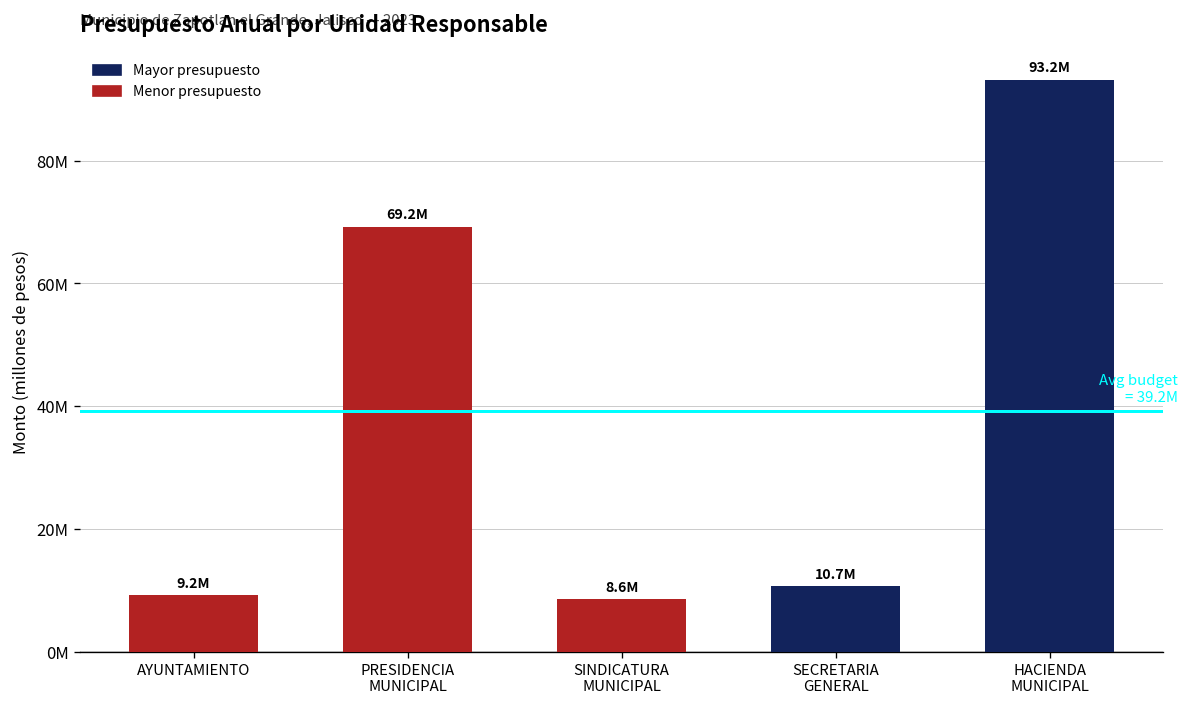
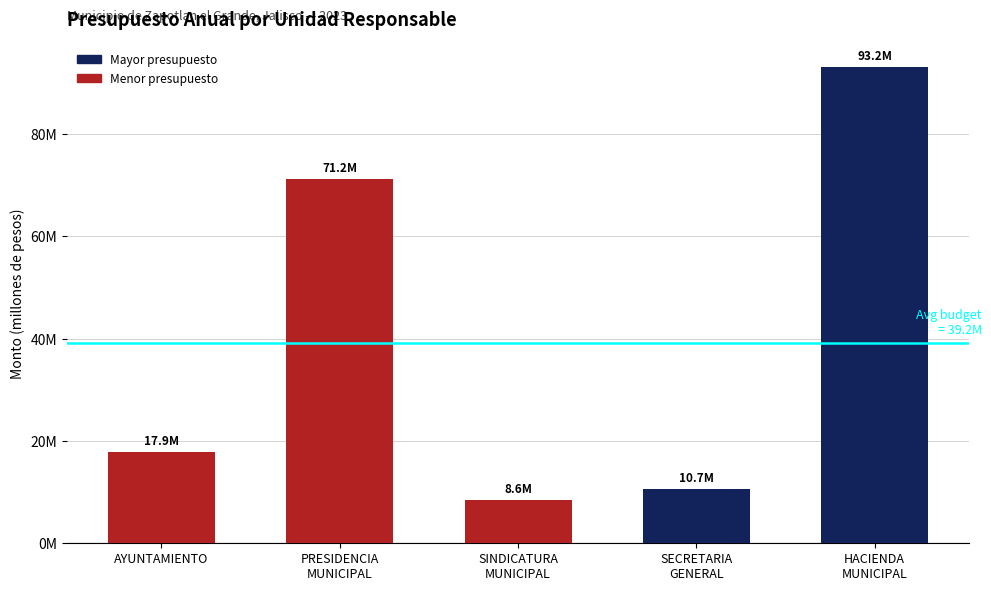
AYUNTAMIENTO: 9.2M -> 17.9M
PRESIDENCIA MUNICIPAL: 69.2M -> 71.2M
